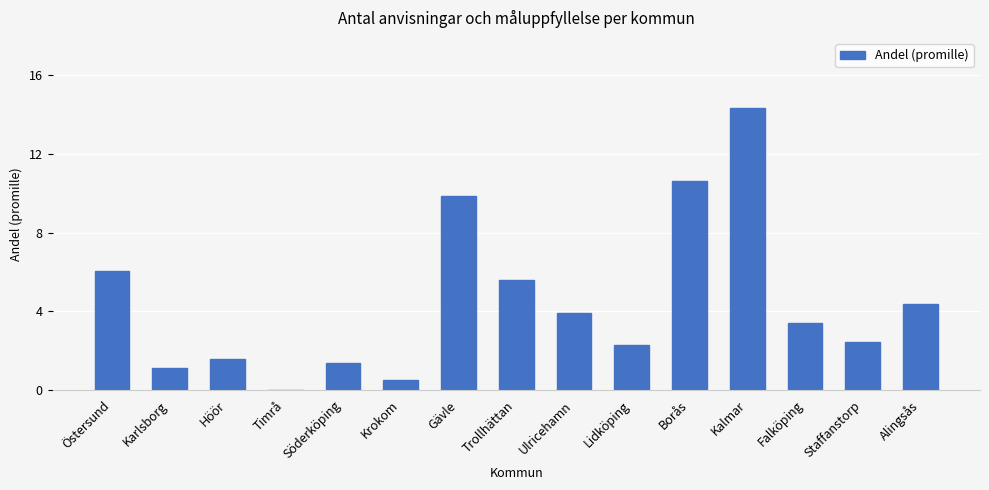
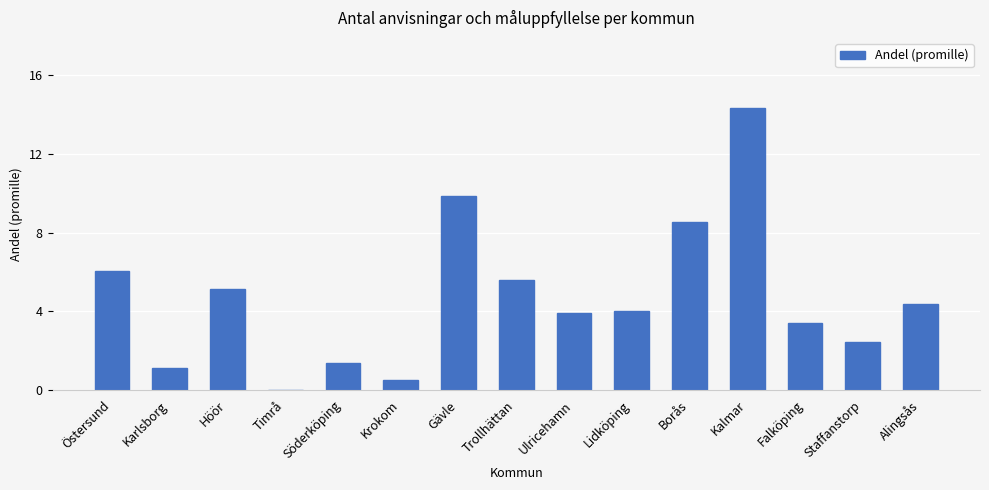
Höör: 1.6 -> 5.1
Lidköping: 2.3 -> 4.0
Borås: 10.6 -> 8.5
